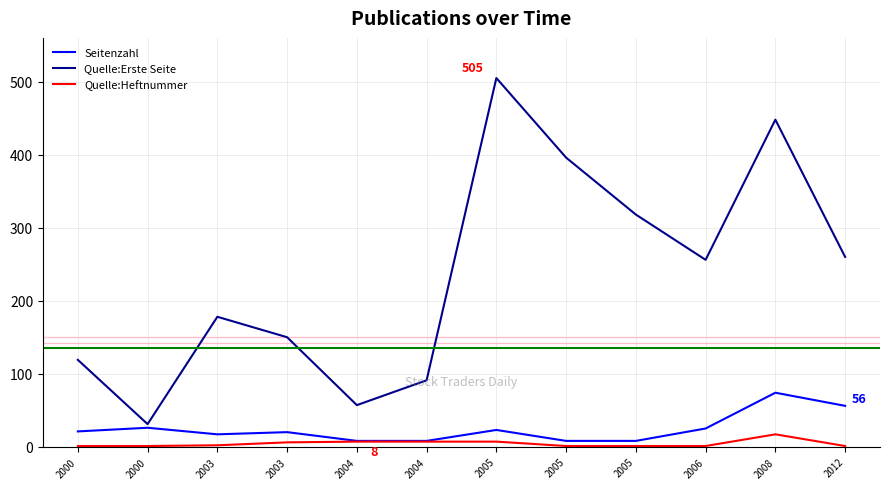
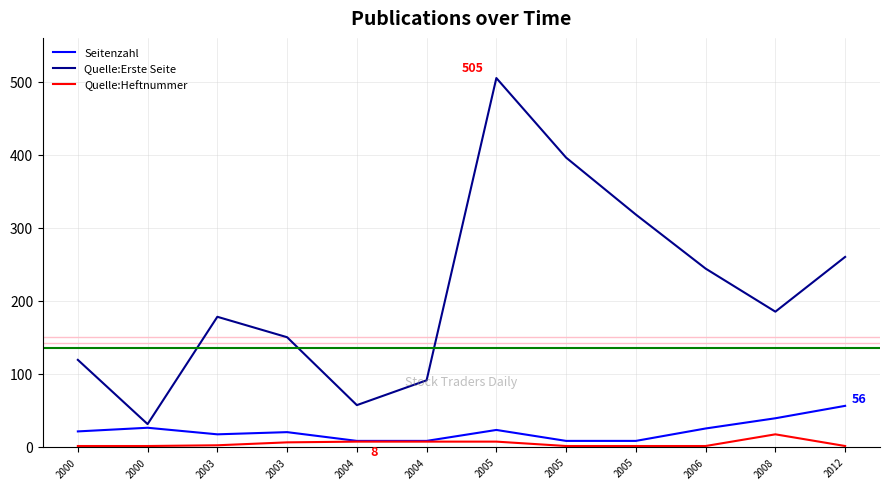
Quelle:Erste Seite, 2006: 260 -> 240
Seitenzahl, 2008: 70 -> 40
Quelle:Erste Seite, 2008: 450 -> 190
